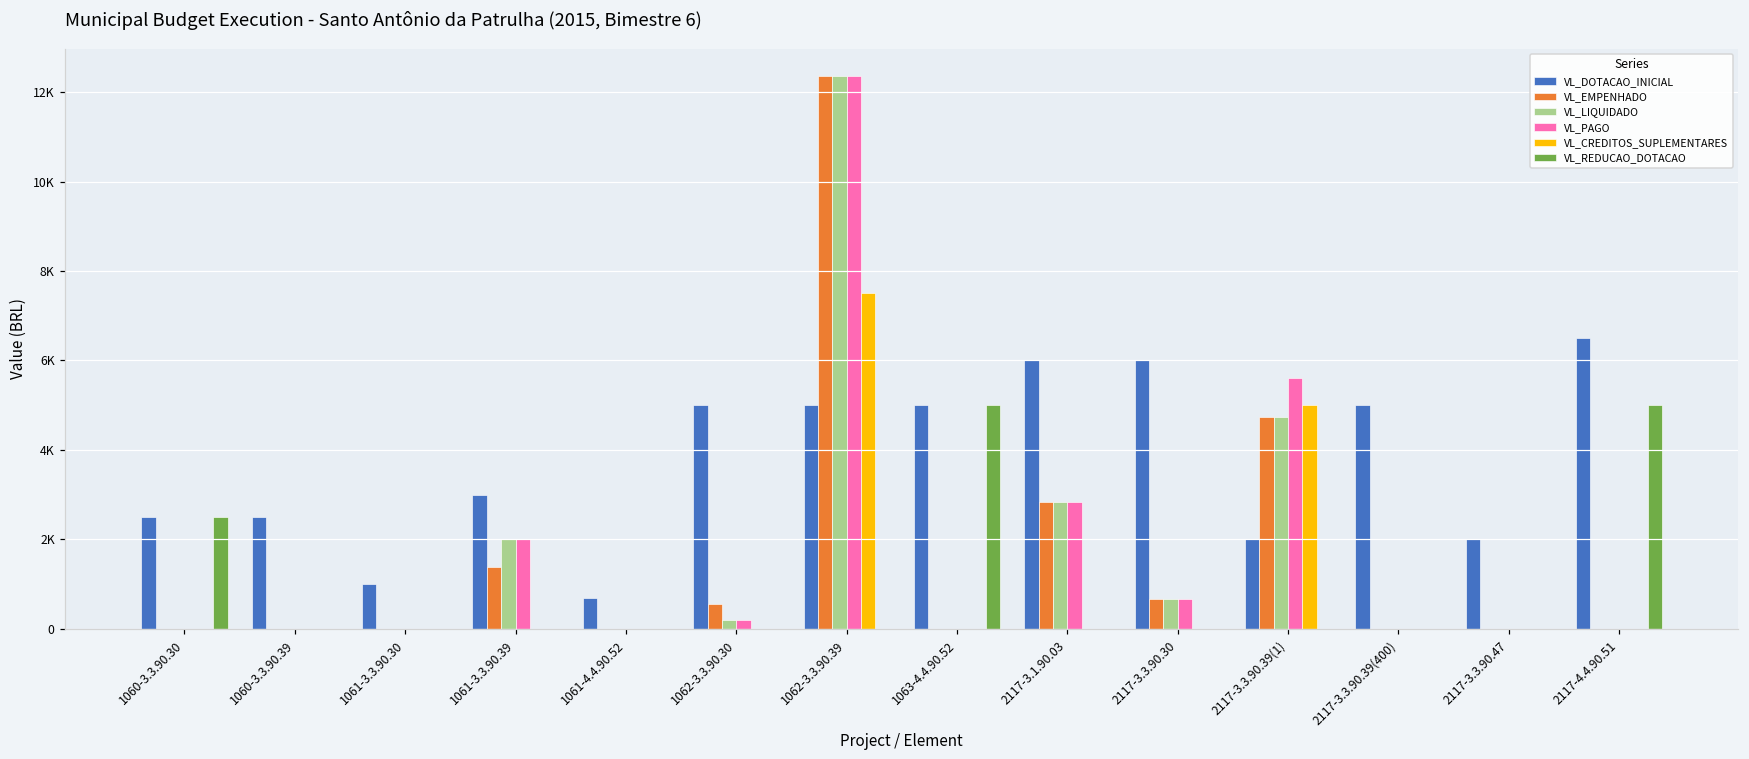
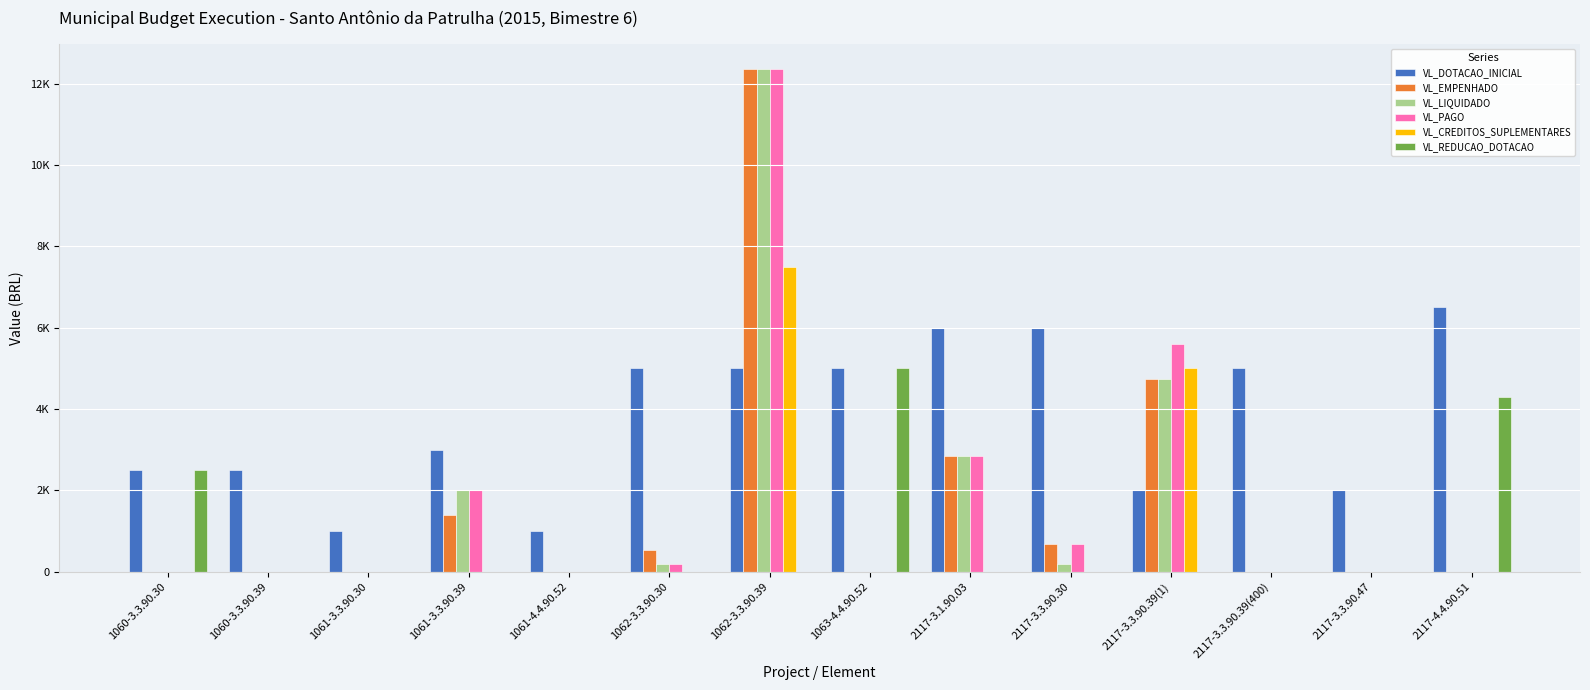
VL_DOTACAO_INICIAL, 1061-4.4.90.52: 700 -> 1000
VL_LIQUIDADO, 2117-3.3.90.30: 700 -> 200
VL_REDUCAO_DOTACAO, 2117-4.4.90.51: 5000 -> 4300
